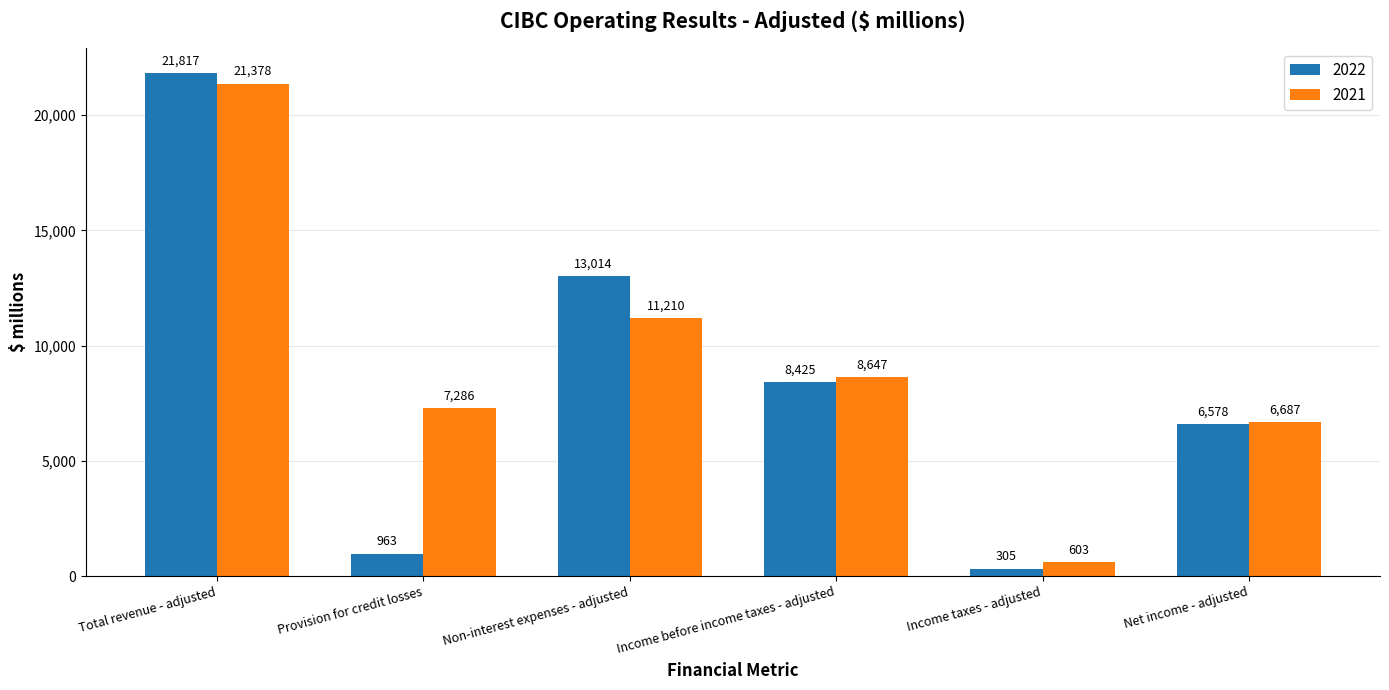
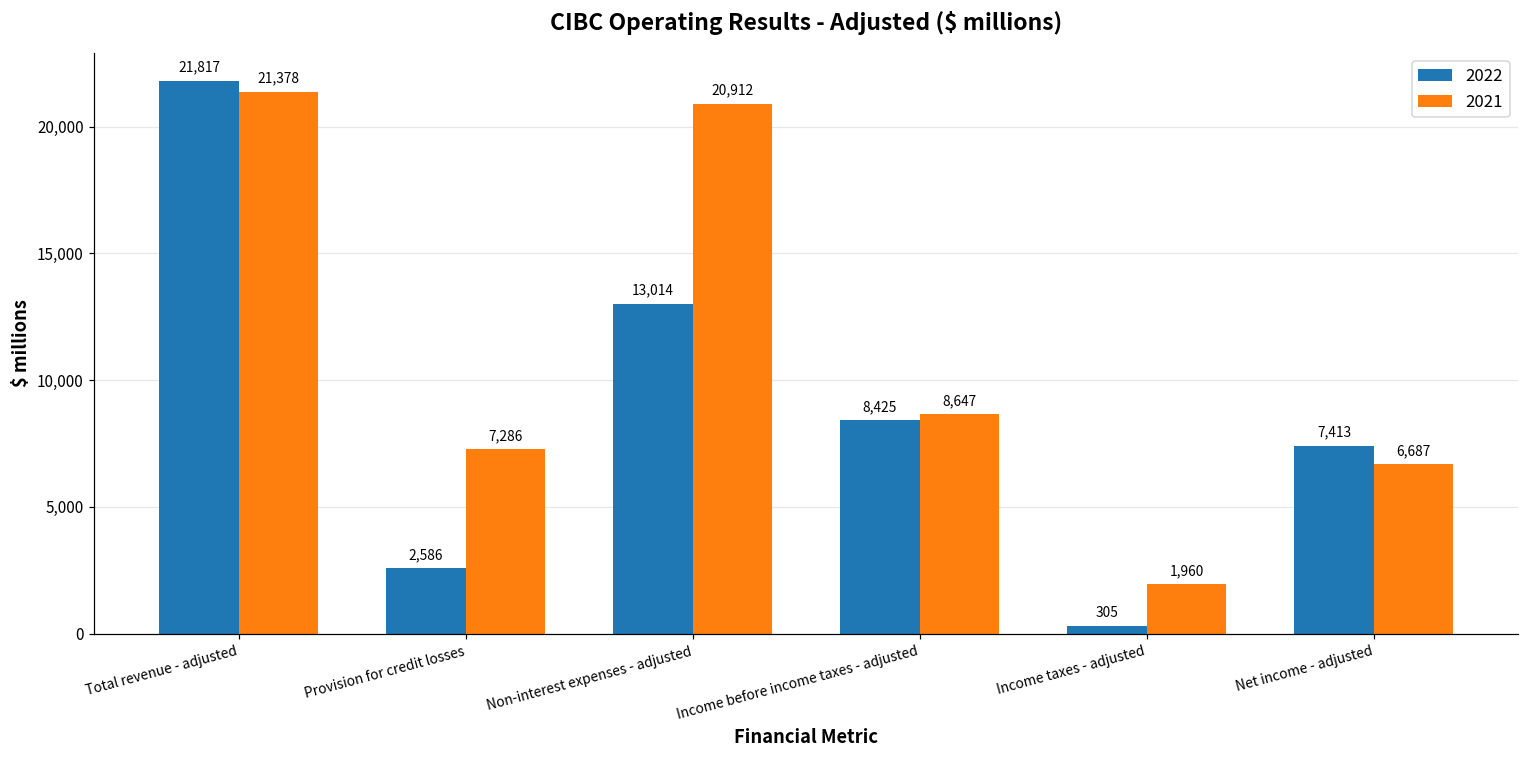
2022, Provision for credit losses: 963 -> 2,586
2021, Non-interest expenses - adjusted: 11,210 -> 20,912
2021, Income taxes - adjusted: 603 -> 1,960
2022, Net income - adjusted: 6,578 -> 7,413
